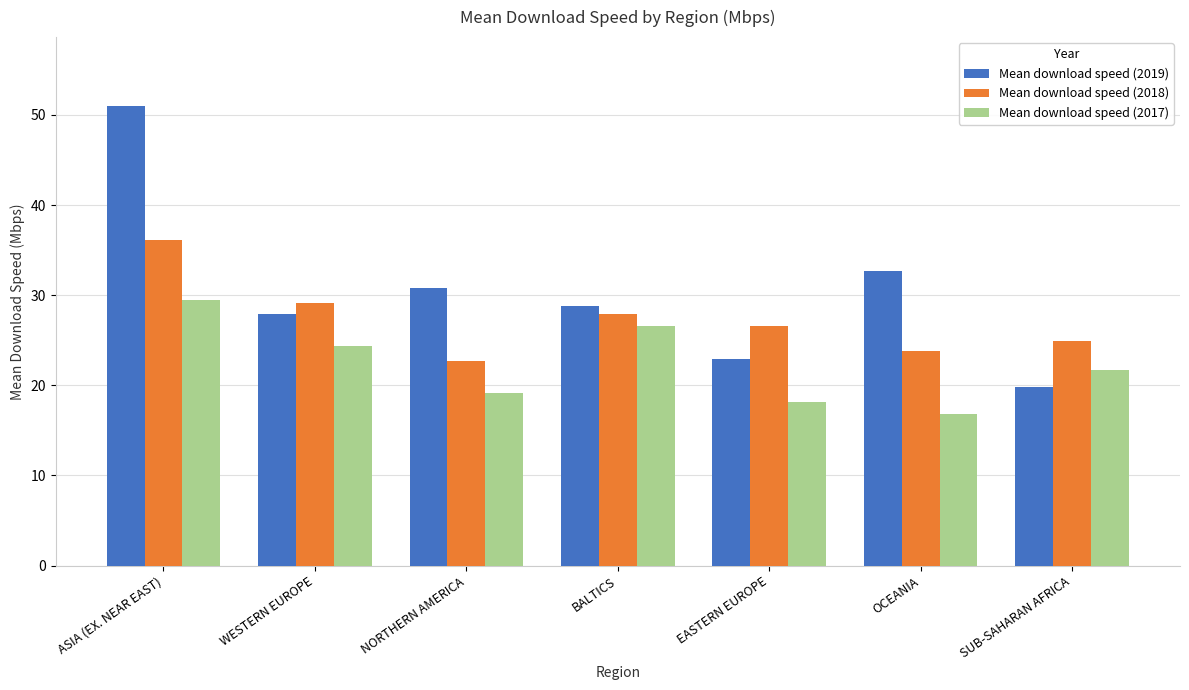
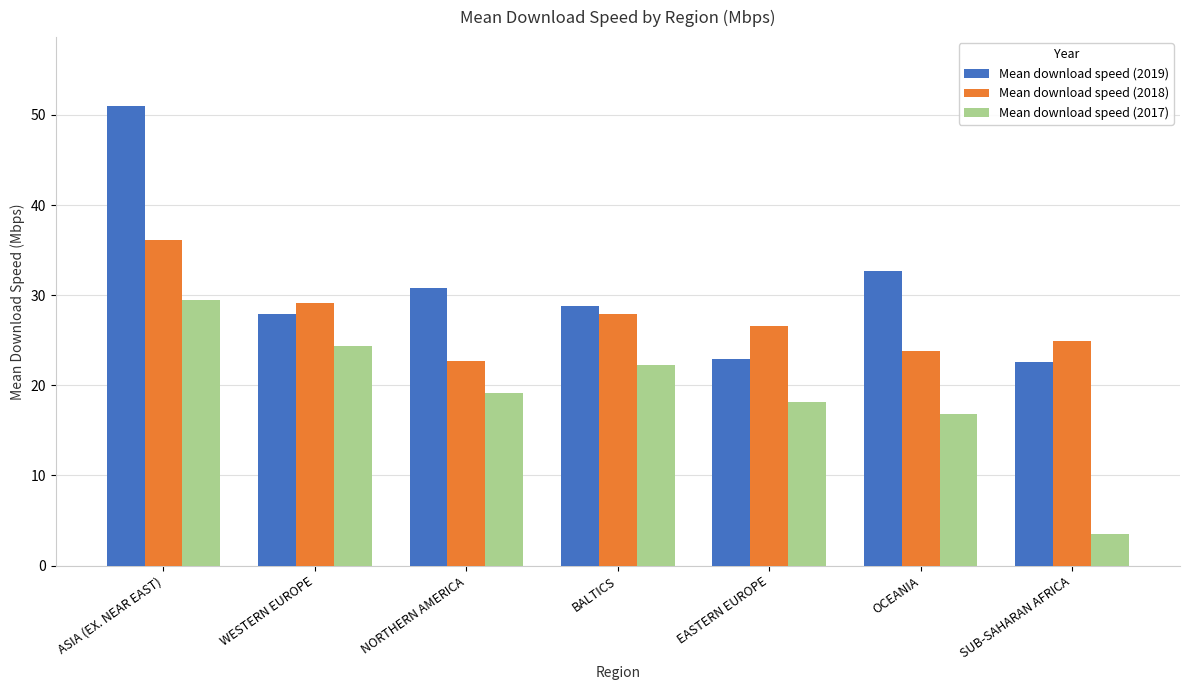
Mean download speed (2017), BALTICS: 27 -> 22
Mean download speed (2019), SUB-SAHARAN AFRICA: 20 -> 23
Mean download speed (2017), SUB-SAHARAN AFRICA: 22 -> 3
